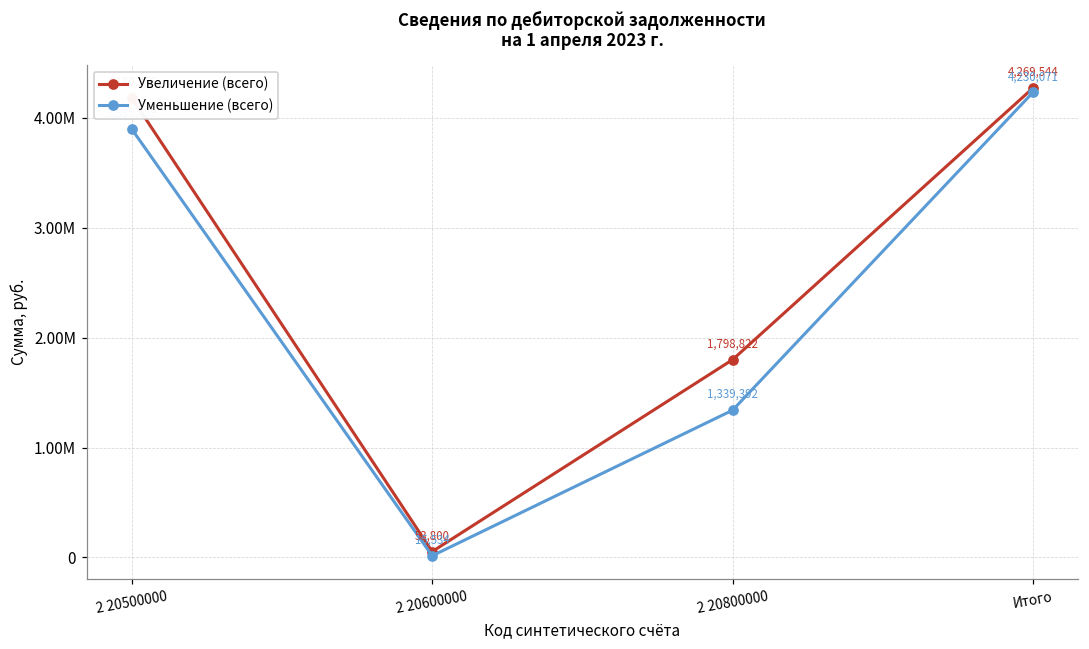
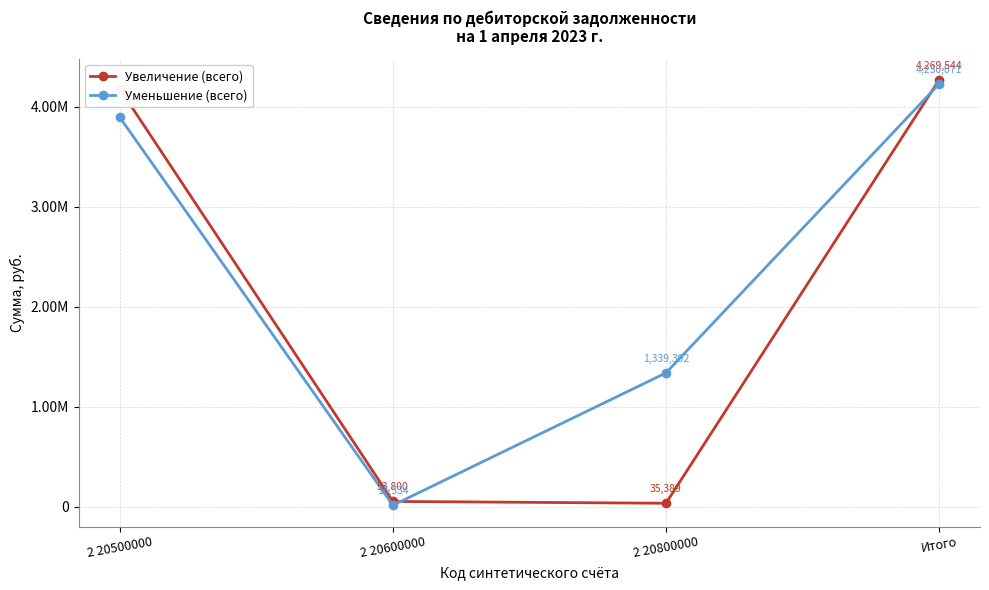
Увеличение (всего), 2 20800000: 1,798,822 -> 35,389
